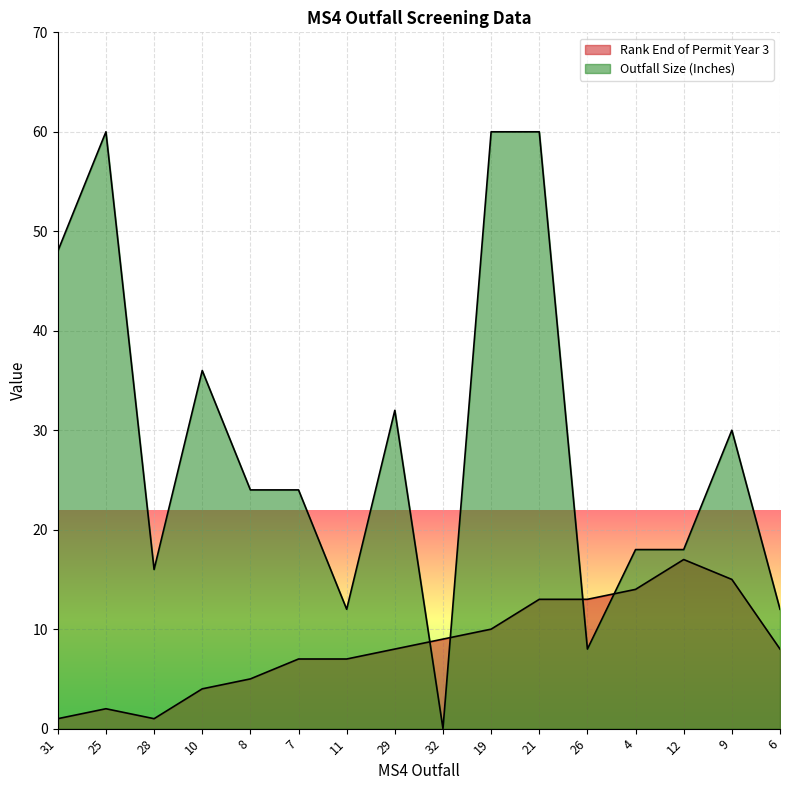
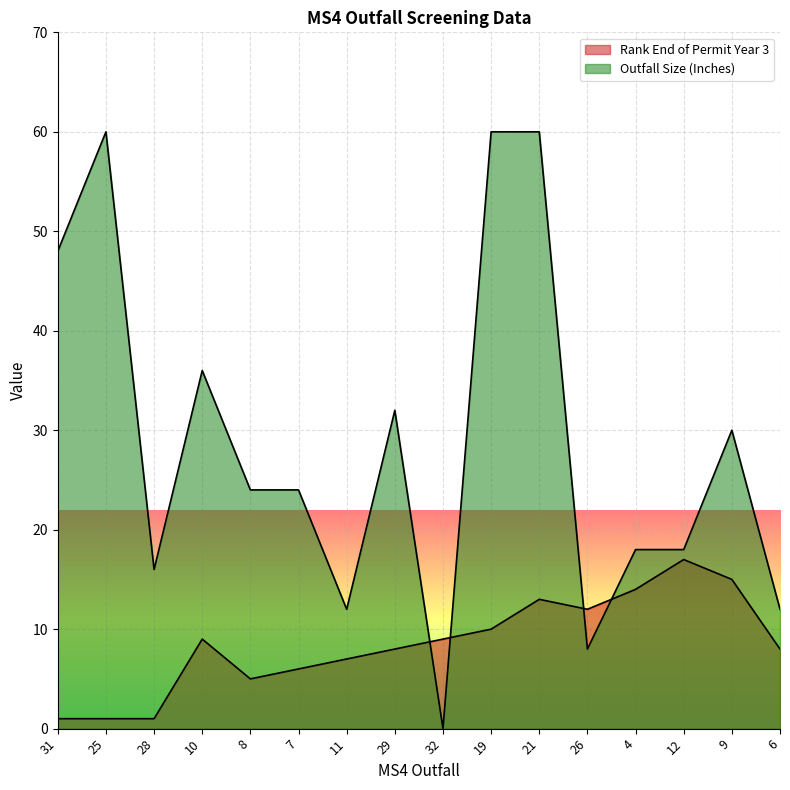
Rank End of Permit Year 3, 25: 2 -> 1
Rank End of Permit Year 3, 10: 4 -> 9
Rank End of Permit Year 3, 7: 7 -> 6
Rank End of Permit Year 3, 26: 13 -> 12
